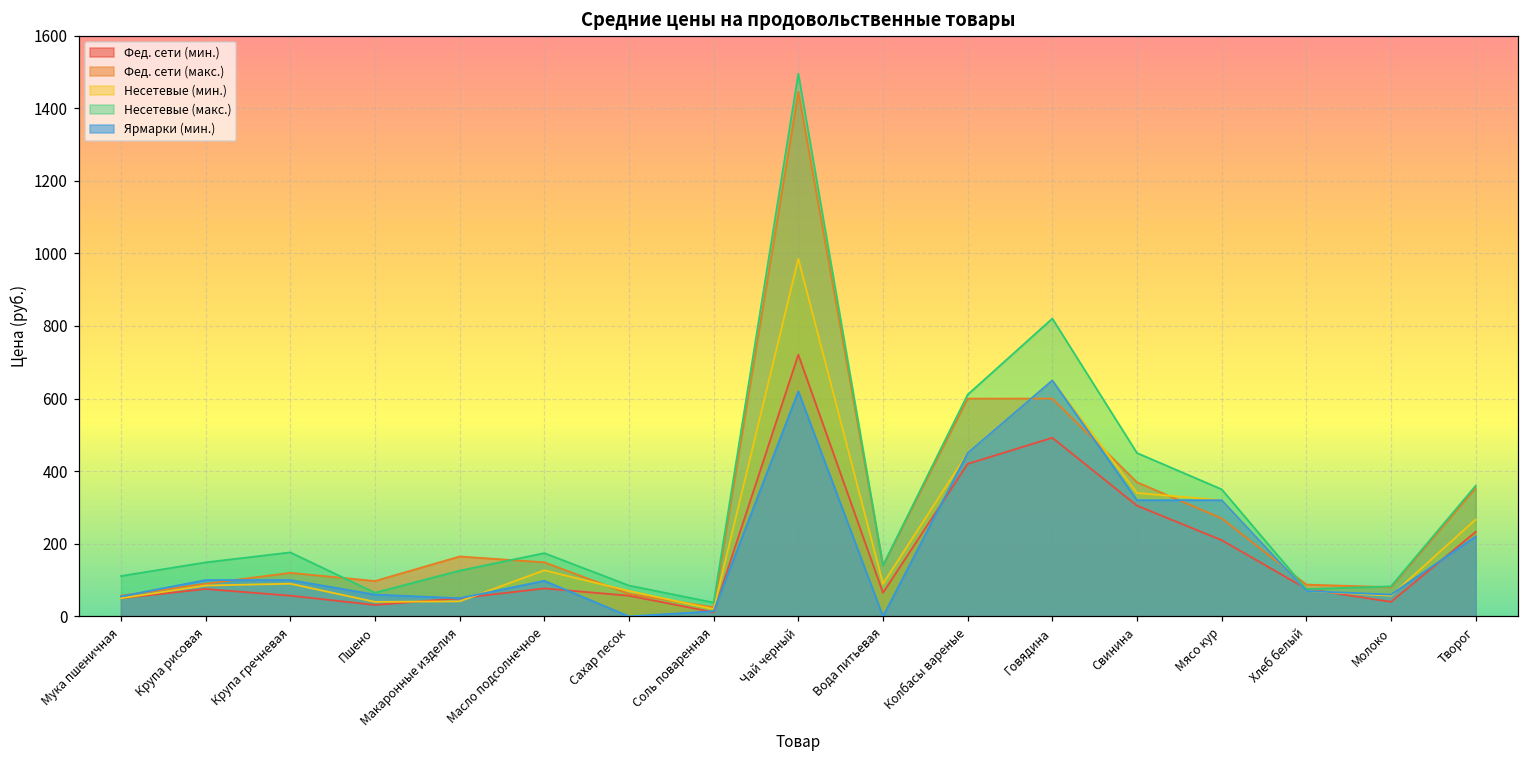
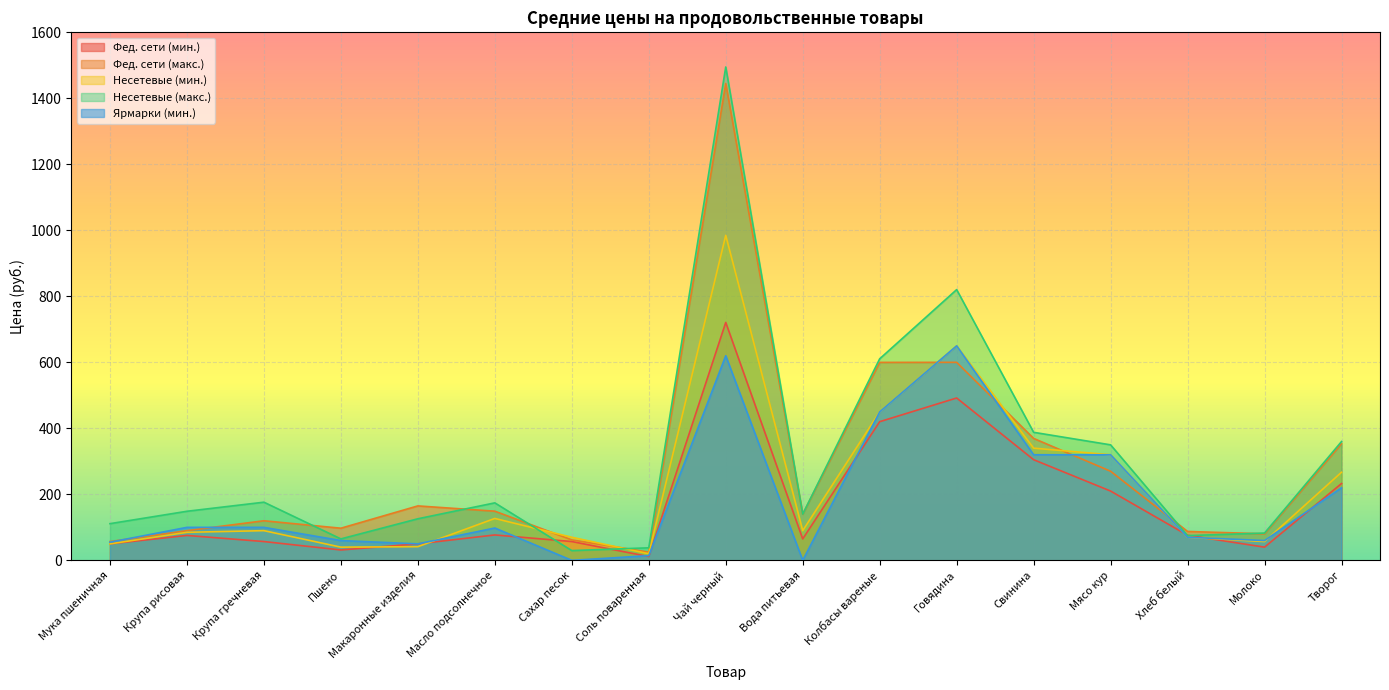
Несетевые (макс.), Сахар песок: 90 -> 30
Несетевые (макс.), Свинина: 450 -> 390
